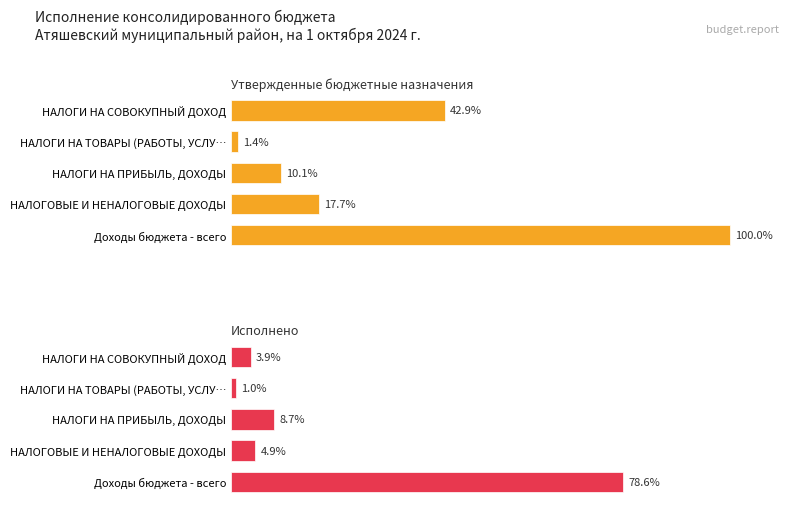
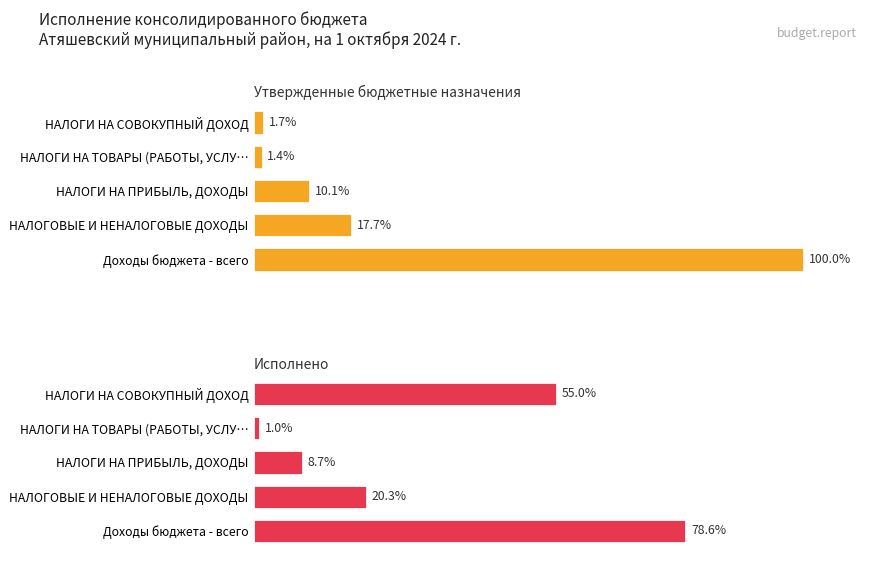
Утвержденные бюджетные назначения, НАЛОГИ НА СОВОКУПНЫЙ ДОХОД: 42.9% -> 1.7%
Исполнено, НАЛОГИ НА СОВОКУПНЫЙ ДОХОД: 3.9% -> 55.0%
Исполнено, НАЛОГОВЫЕ И НЕНАЛОГОВЫЕ ДОХОДЫ: 4.9% -> 20.3%
